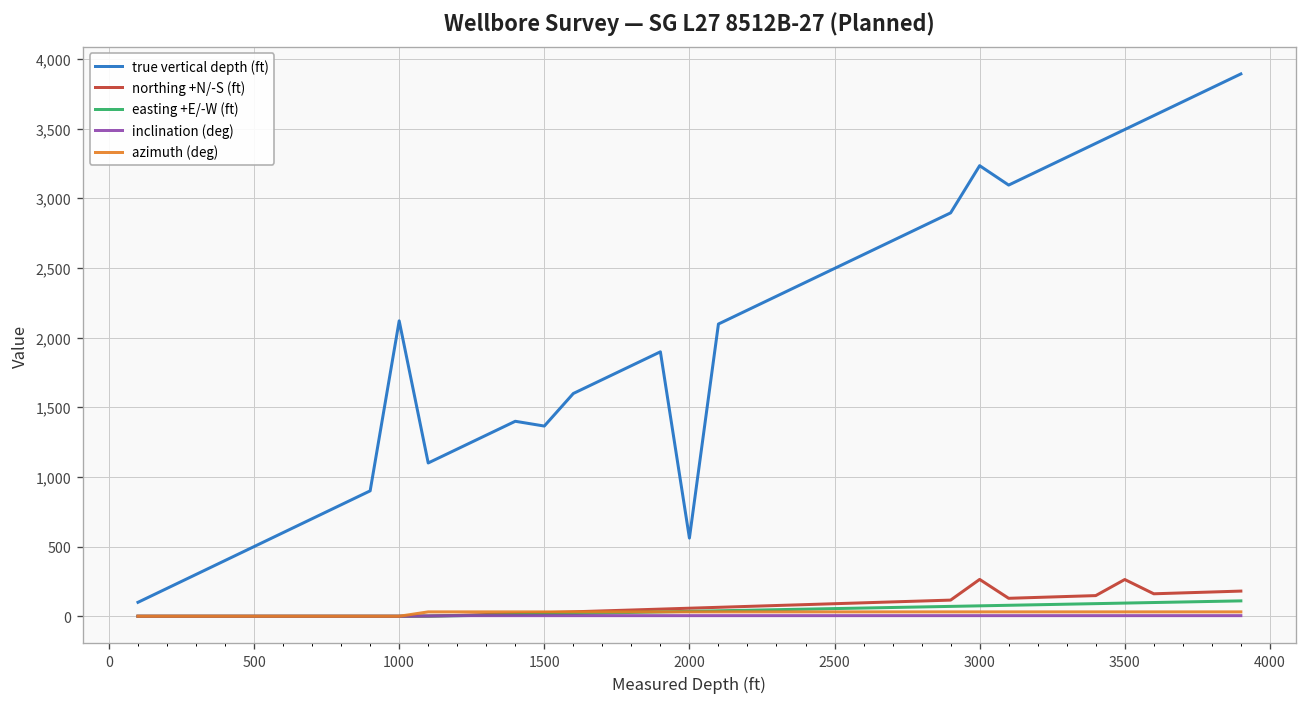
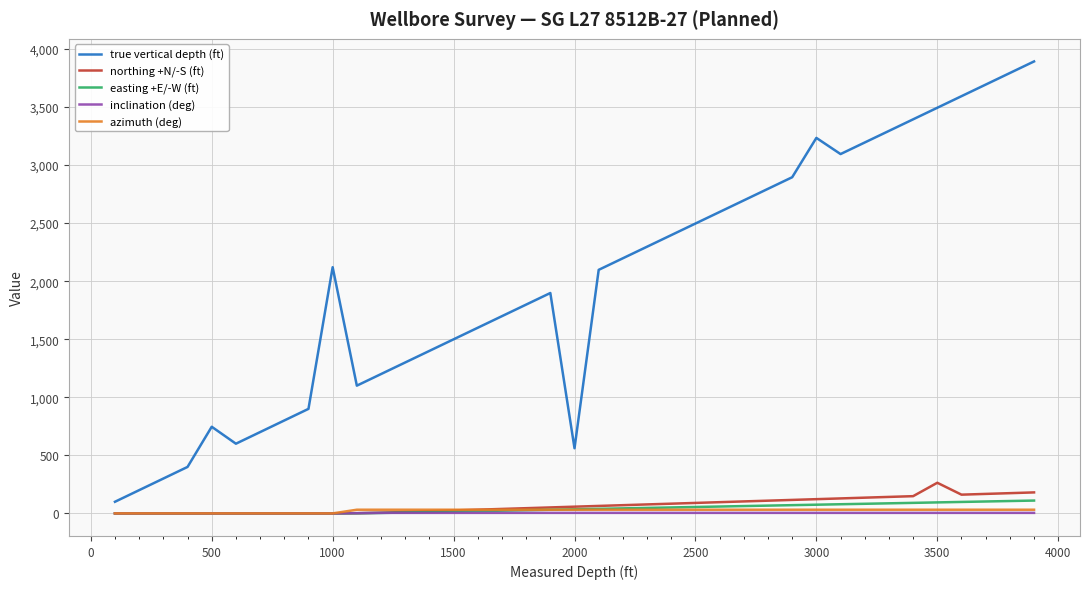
true vertical depth (ft), 500: 500 -> 750
true vertical depth (ft), 1500: 1,370 -> 1,500
northing +N/-S (ft), 3000: 260 -> 120
